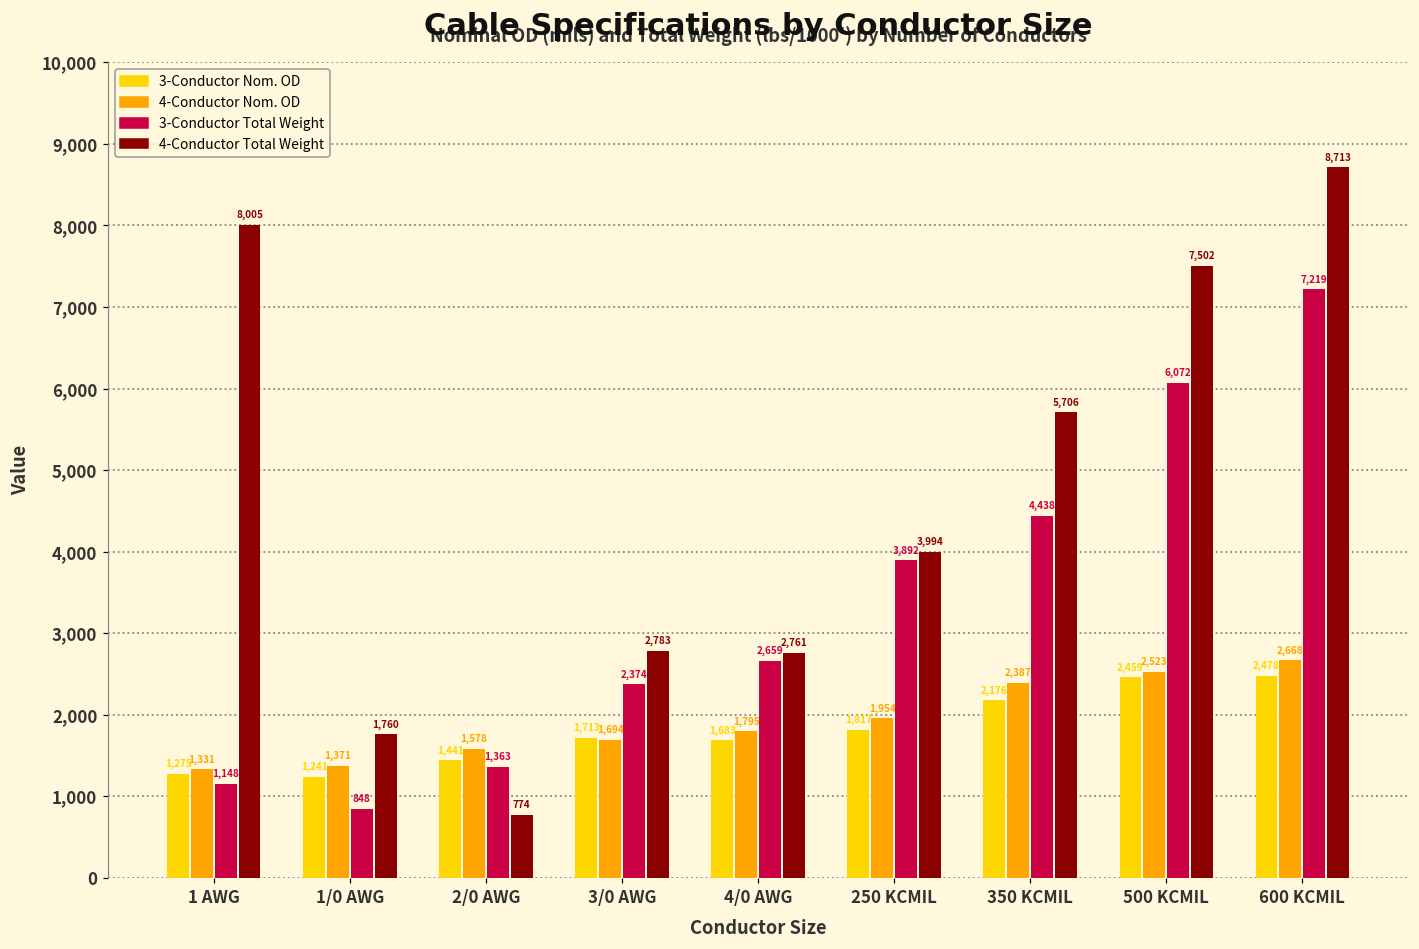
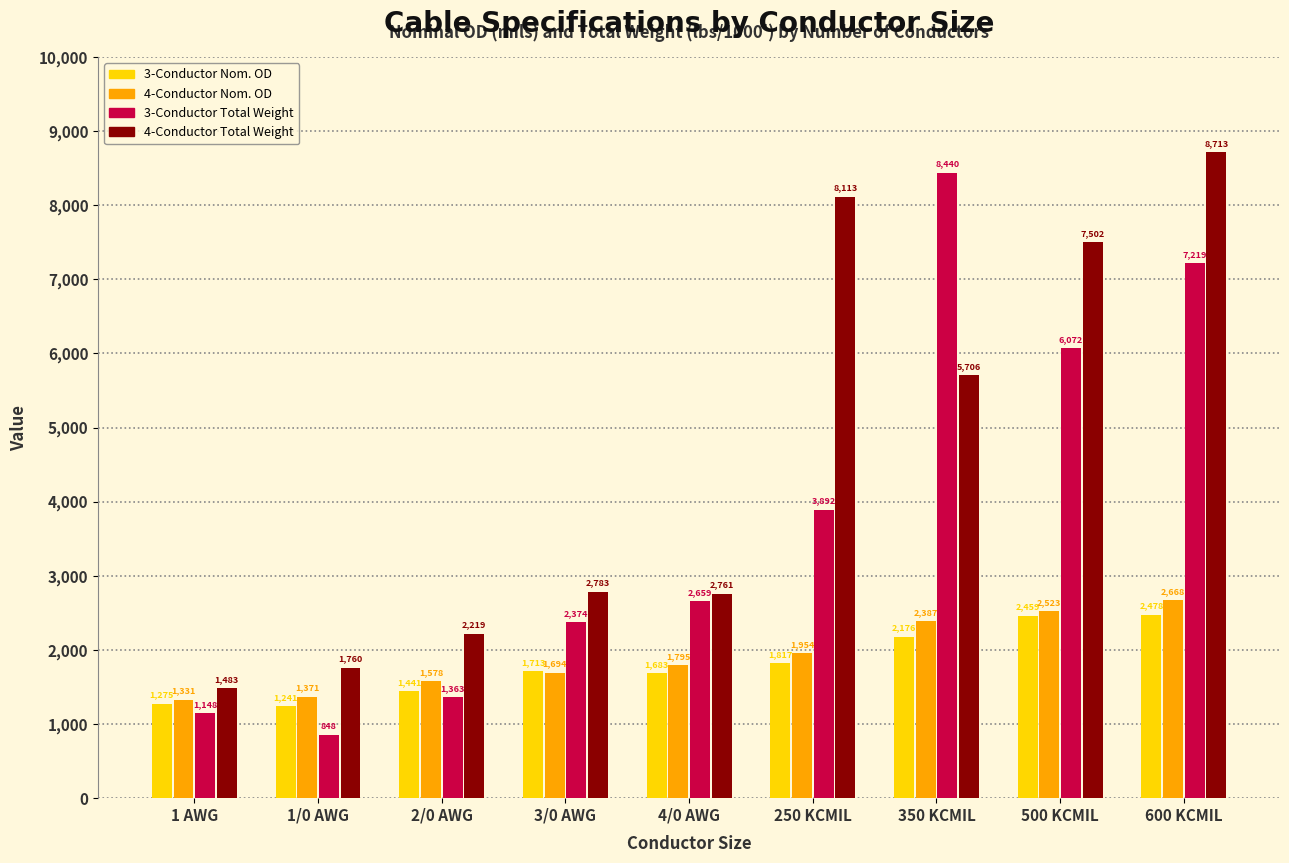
4-Conductor Total Weight, 1 AWG: 8,005 -> 1,483
4-Conductor Total Weight, 2/0 AWG: 774 -> 2,219
4-Conductor Total Weight, 250 KCMIL: 3,994 -> 8,113
3-Conductor Total Weight, 350 KCMIL: 4,438 -> 8,440
